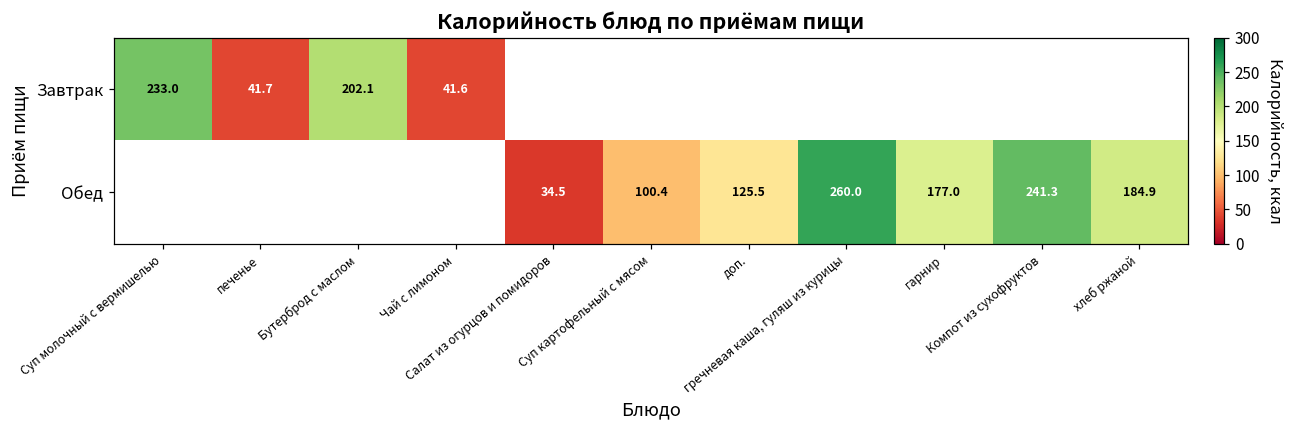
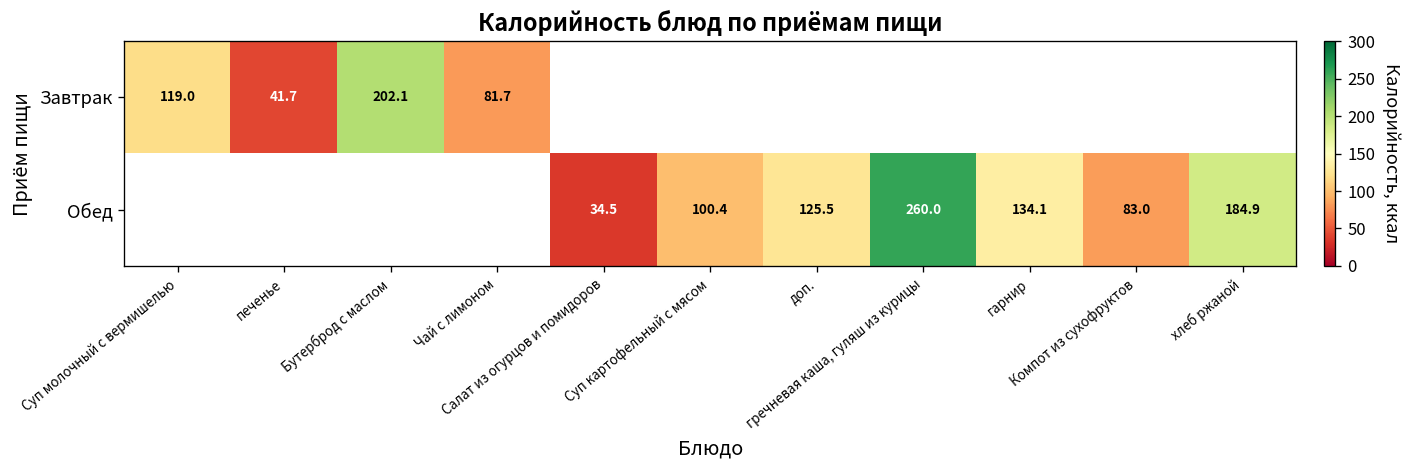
Завтрак, Суп молочный с вермишелью: 233.0 -> 119.0
Завтрак, Чай с лимоном: 41.6 -> 81.7
Обед, гарнир: 177.0 -> 134.1
Обед, Компот из сухофруктов: 241.3 -> 83.0
